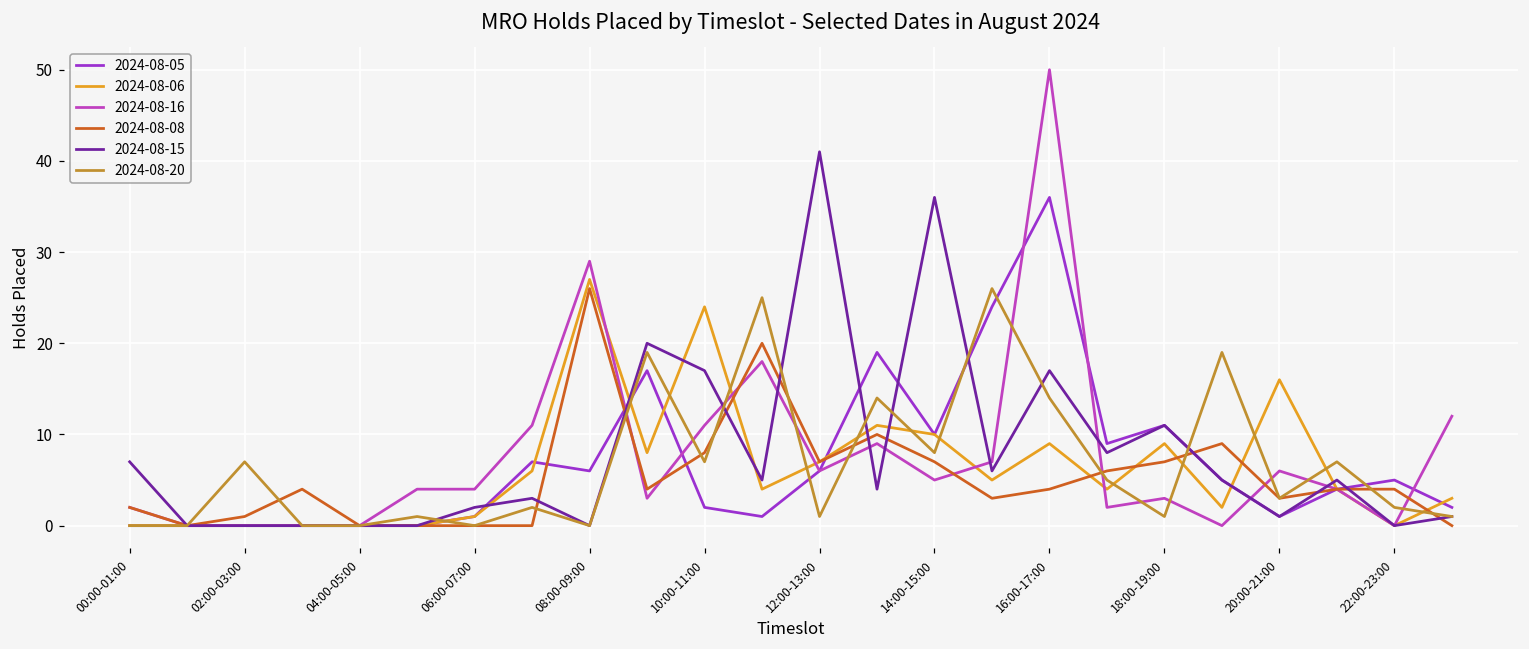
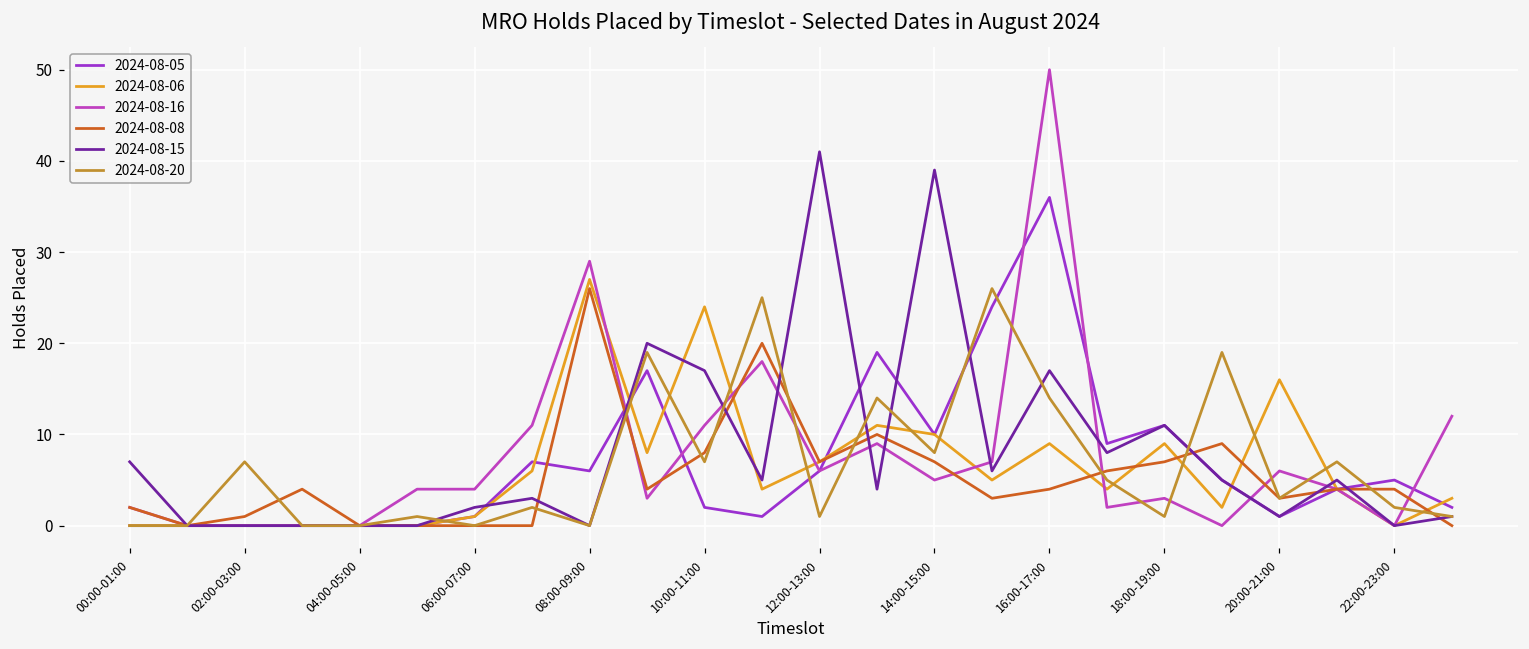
2024-08-15, 14:00-15:00: 36 -> 39
